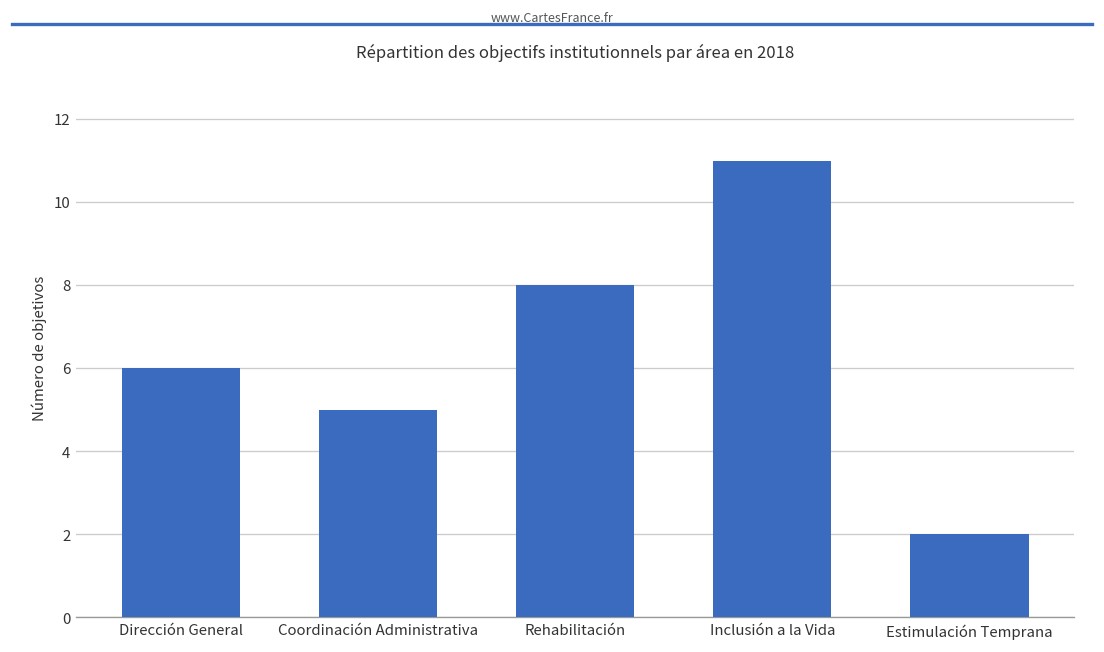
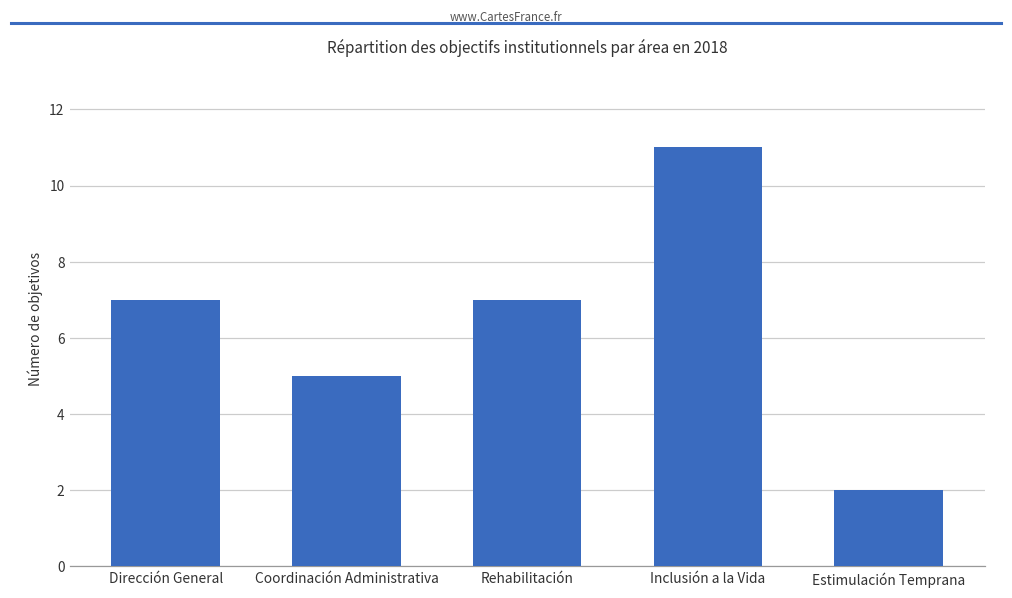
Dirección General: 6 -> 7
Rehabilitación: 8 -> 7
